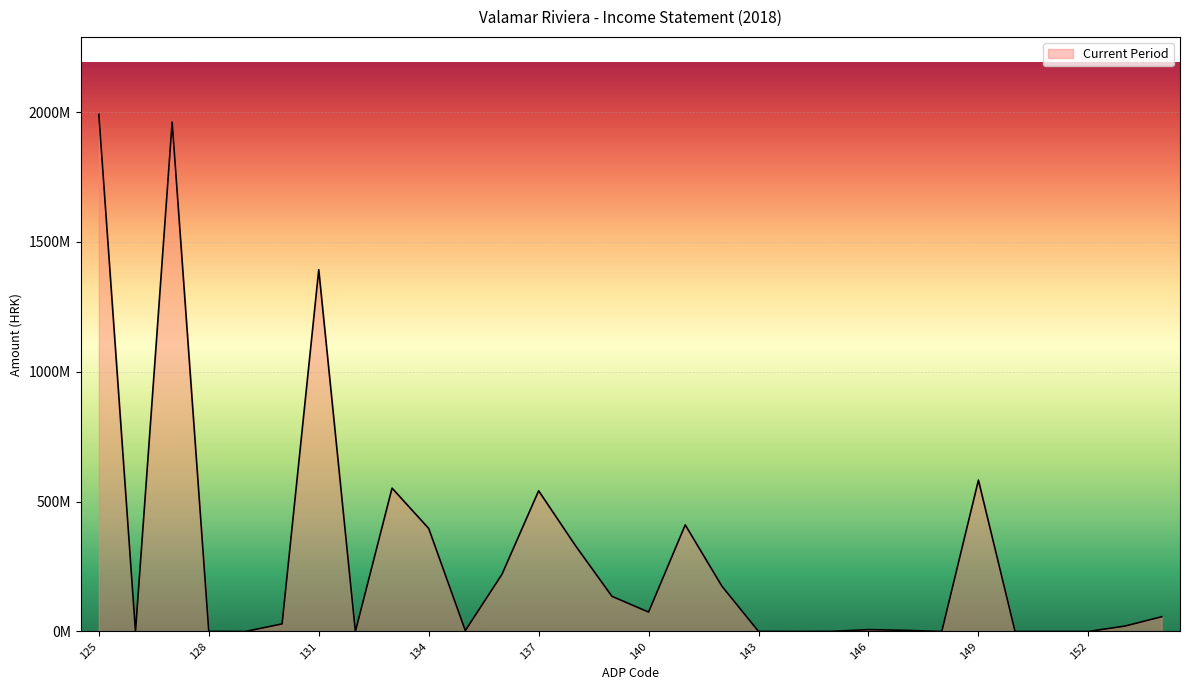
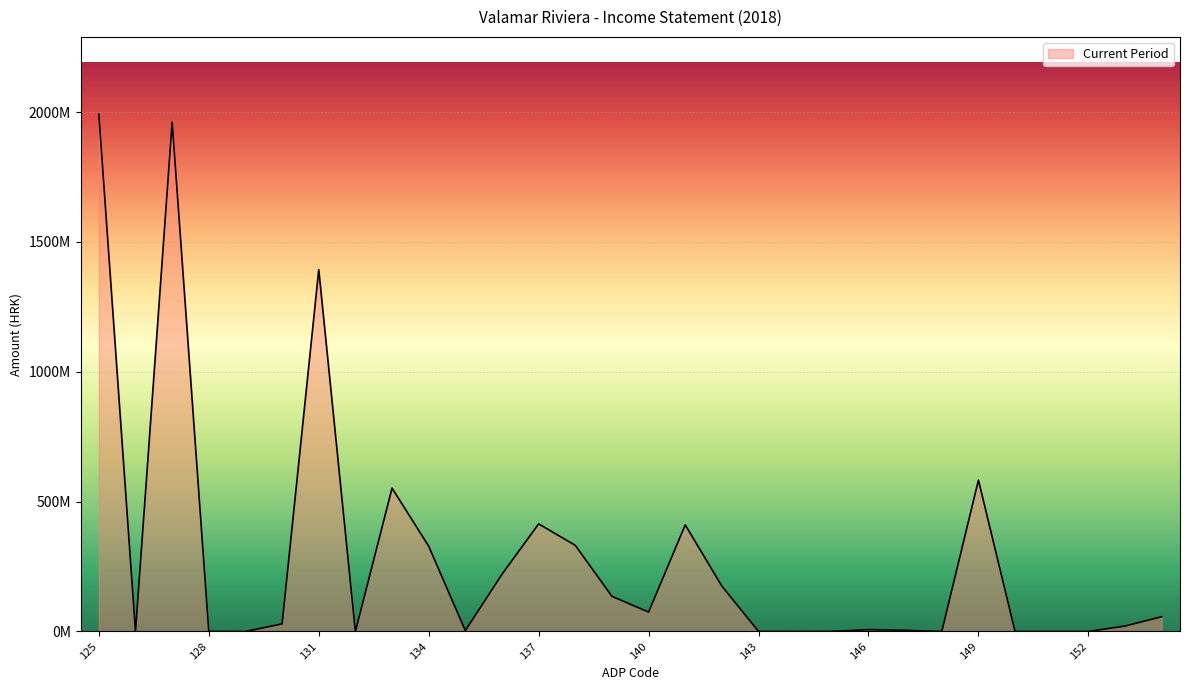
134: 400000000 -> 330000000
137: 540000000 -> 410000000
